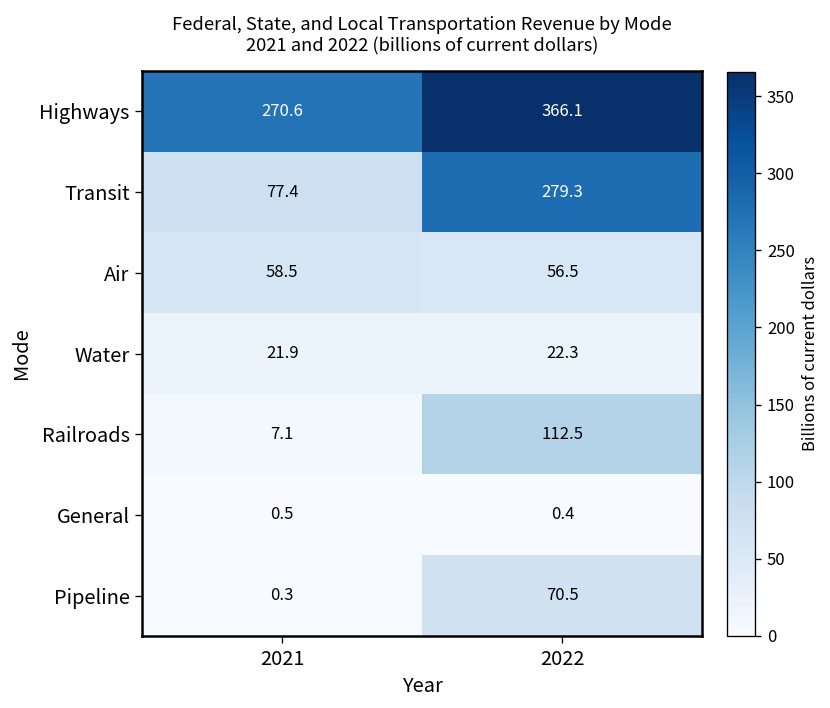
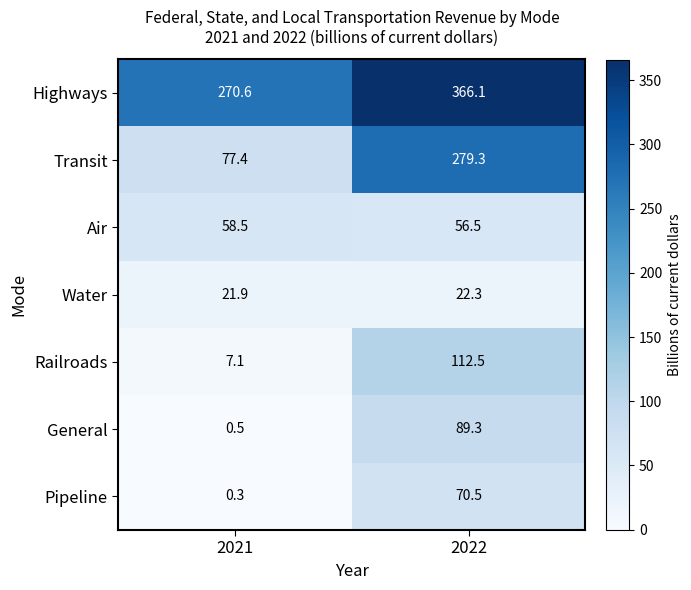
General, 2022: 0.4 -> 89.3
